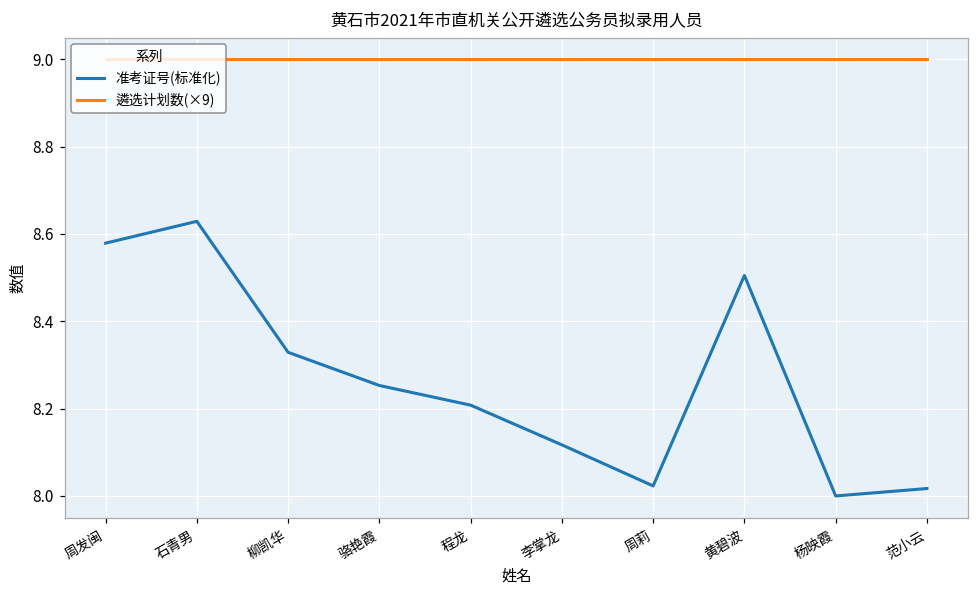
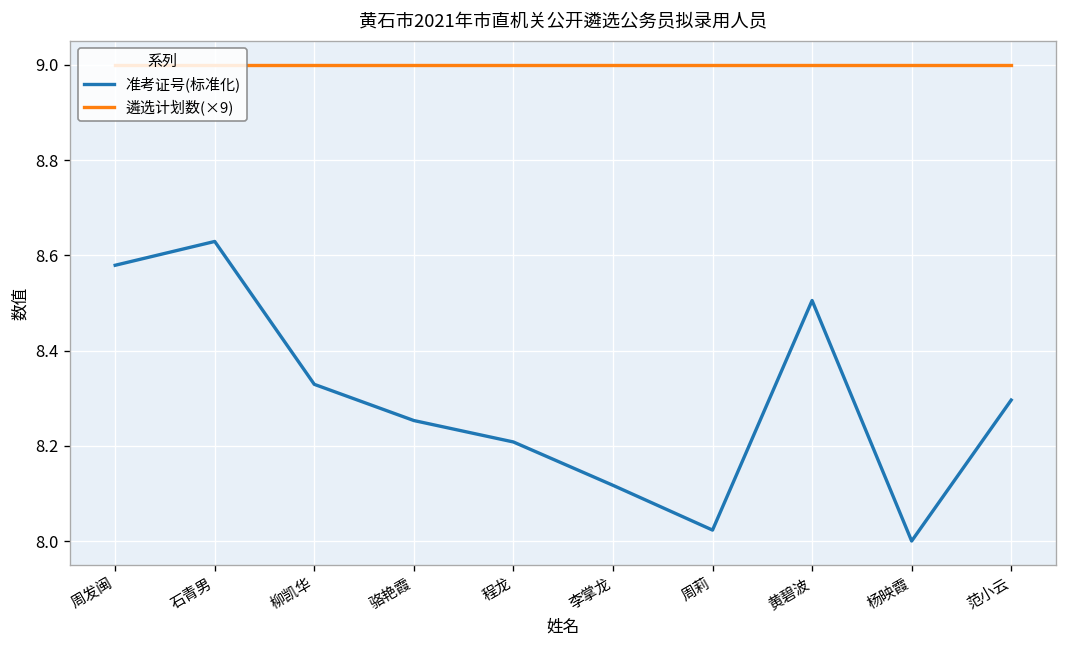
准考证号(标准化), 范小云: 8.02 -> 8.30
